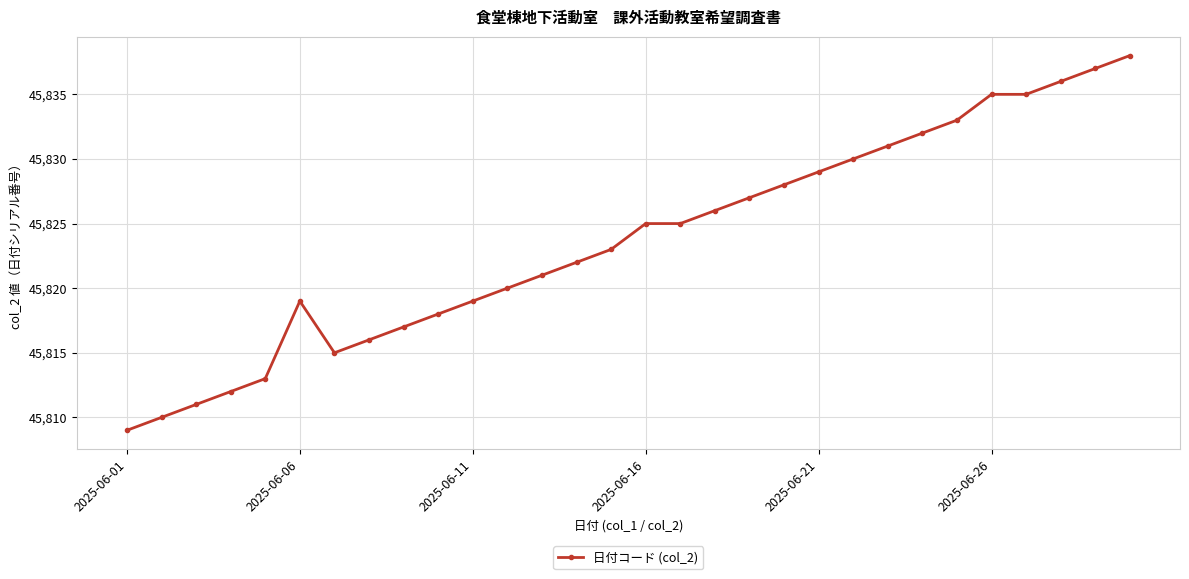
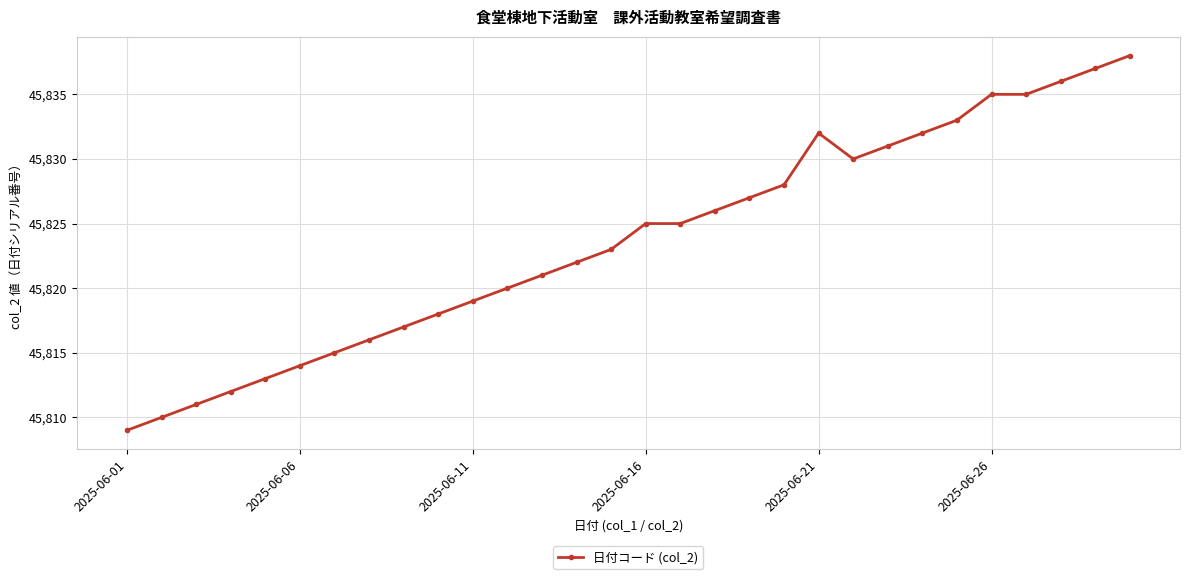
2025-06-06: 45,819 -> 45,814
2025-06-21: 45,829 -> 45,832
